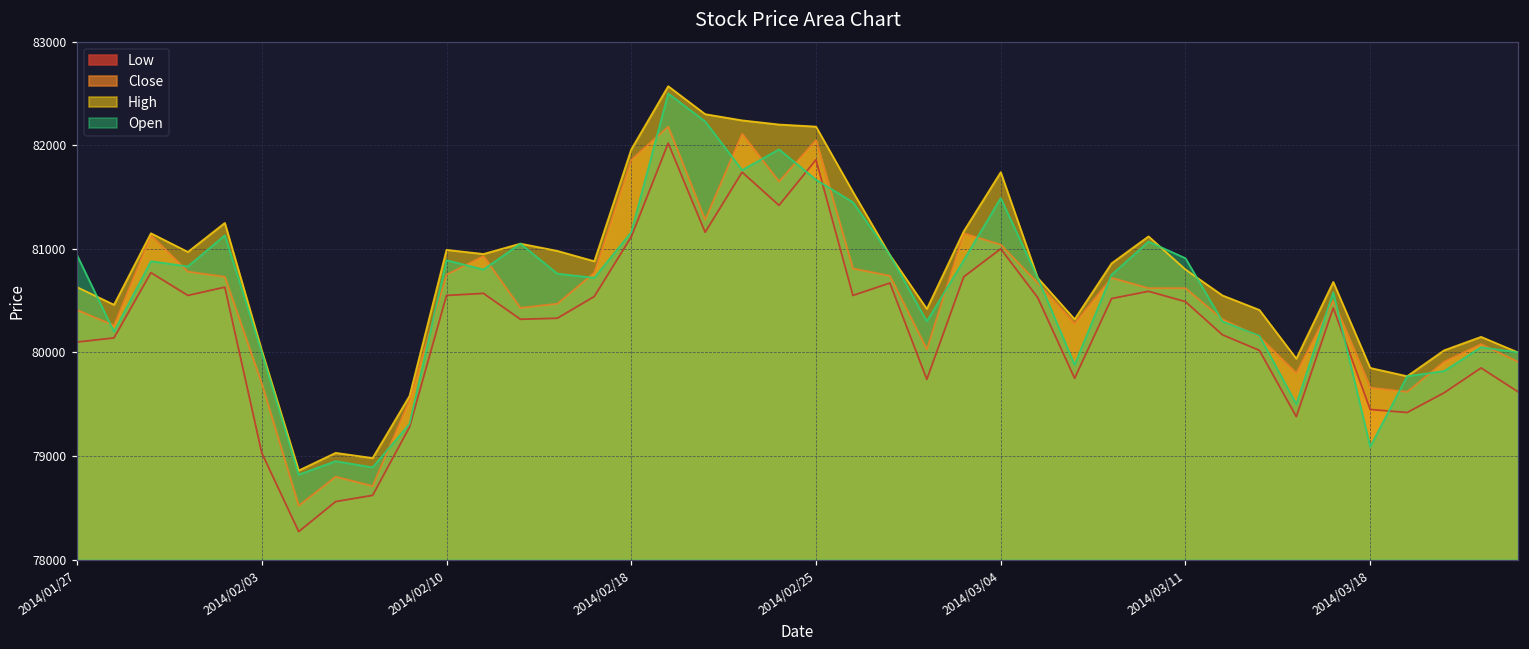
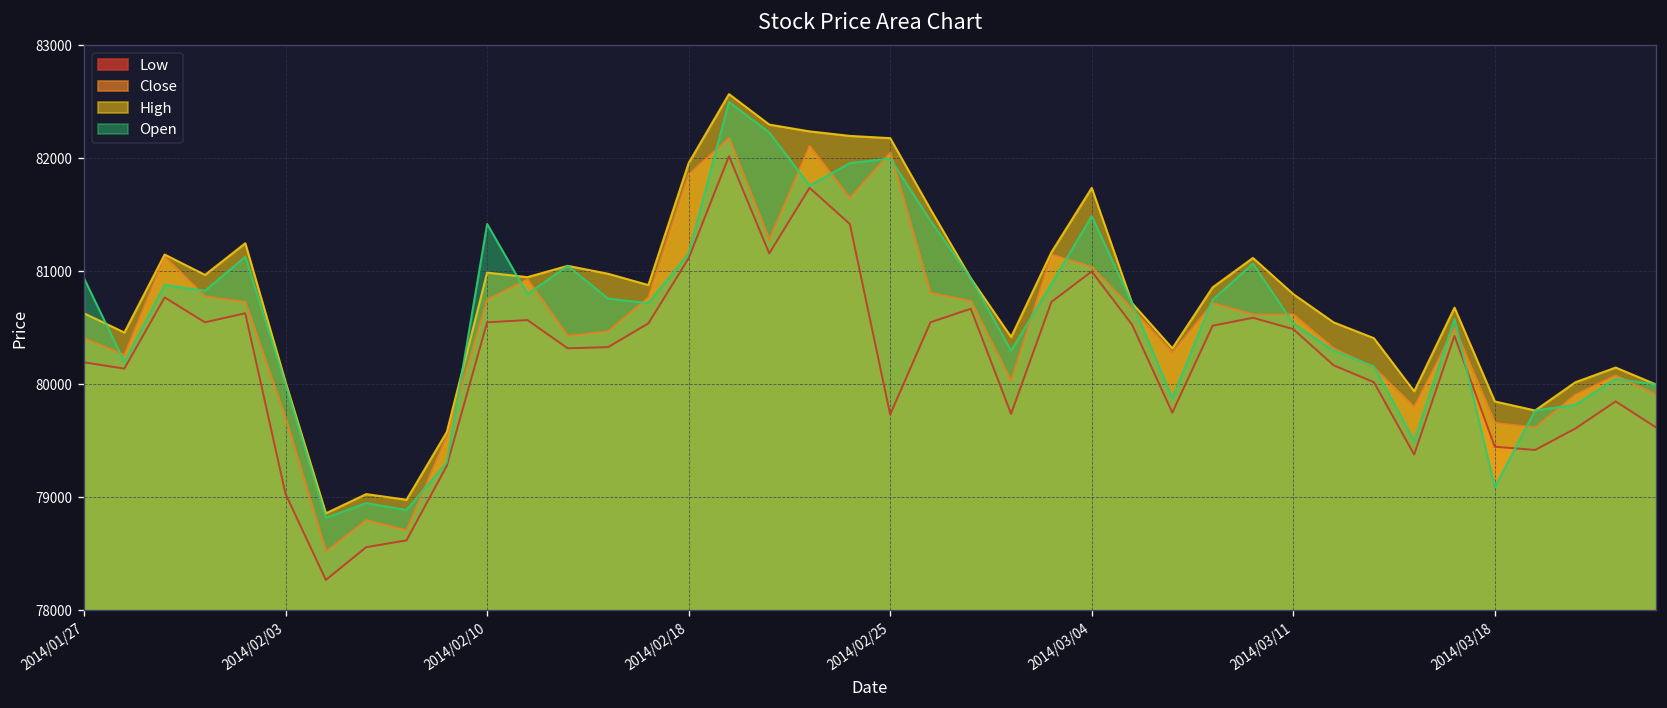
Low, 2014/01/27: 80100 -> 80200
Open, 2014/02/10: 80900 -> 81400
Low, 2014/02/25: 81900 -> 79700
Open, 2014/02/25: 81700 -> 82000
Open, 2014/03/11: 80900 -> 80500
